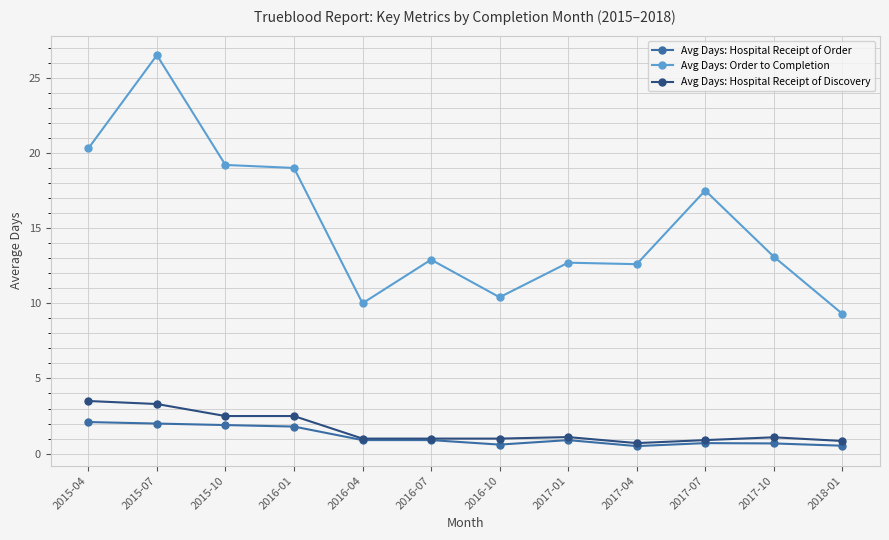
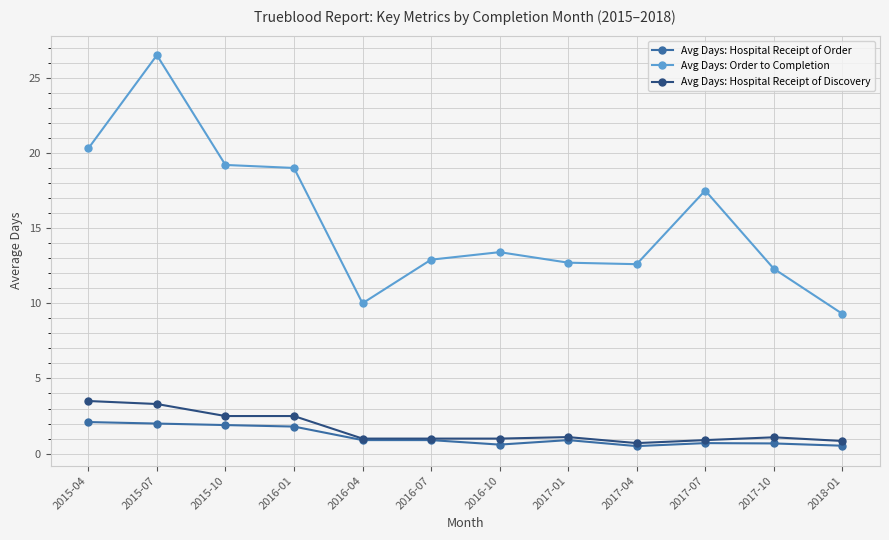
Avg Days: Order to Completion, 2016-10: 10.4 -> 13.4
Avg Days: Order to Completion, 2017-10: 13.1 -> 12.3
